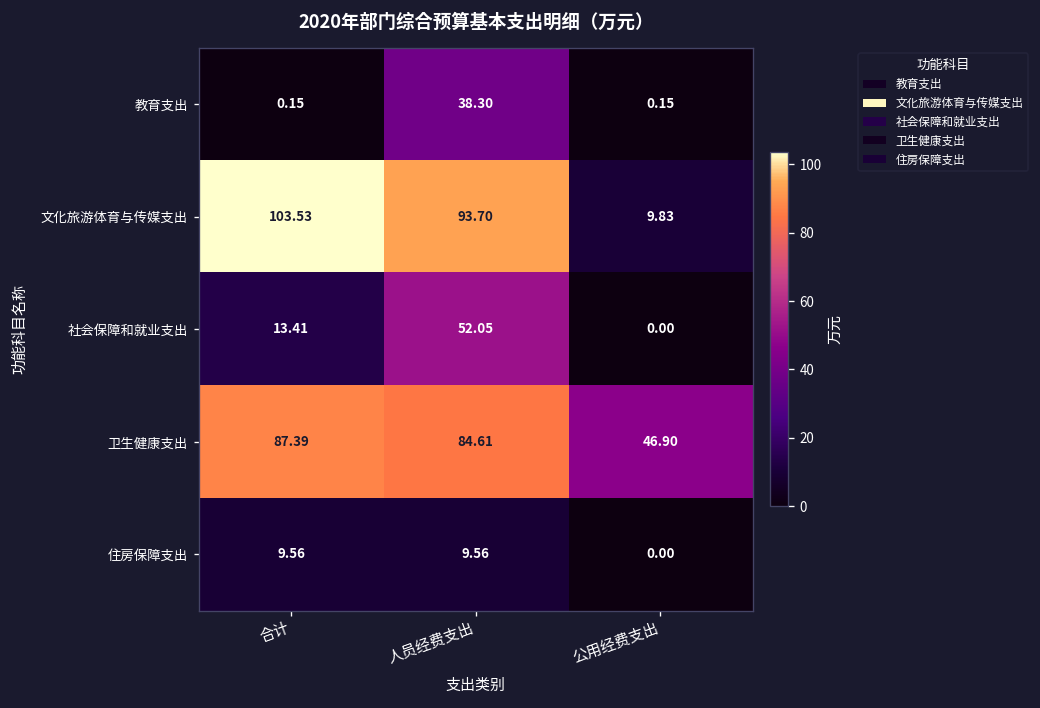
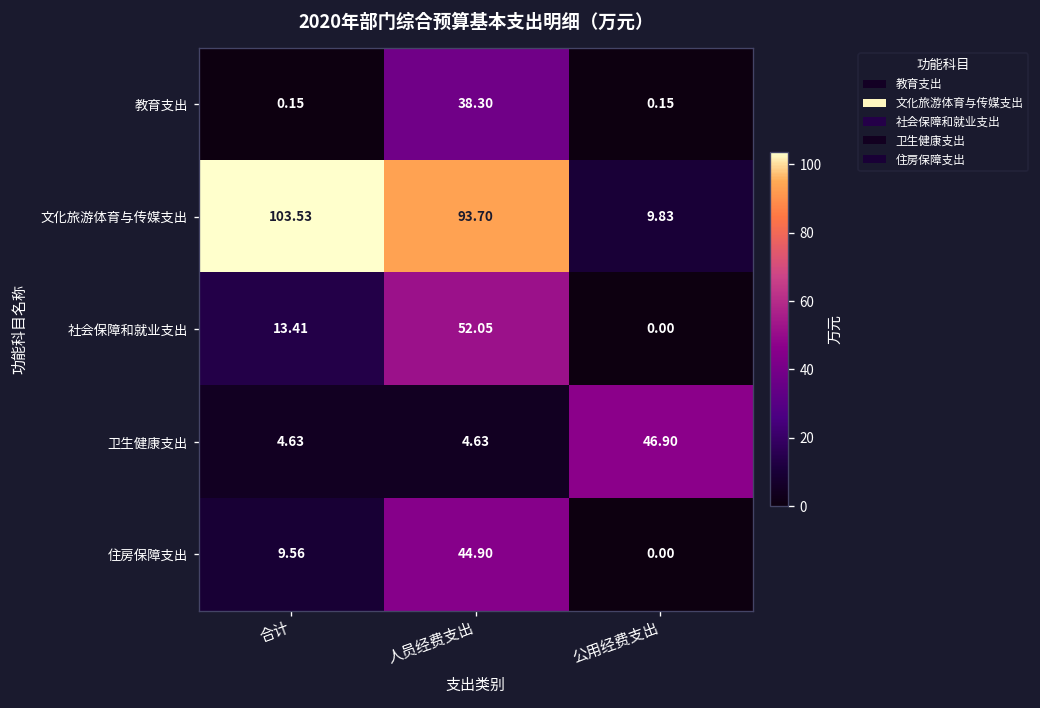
卫生健康支出, 合计: 87.39 -> 4.63
卫生健康支出, 人员经费支出: 84.61 -> 4.63
住房保障支出, 人员经费支出: 9.56 -> 44.90
